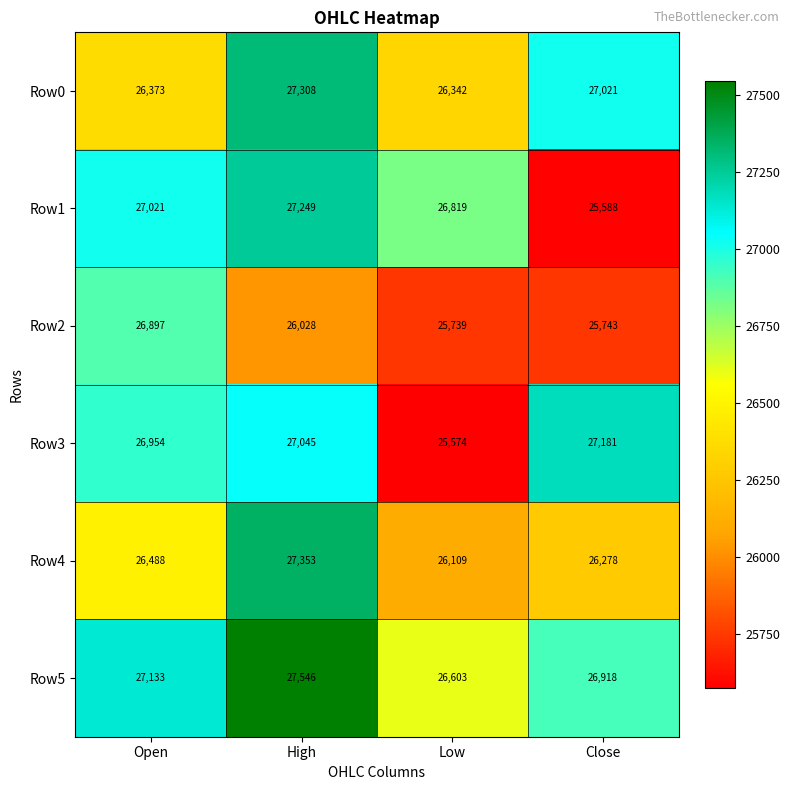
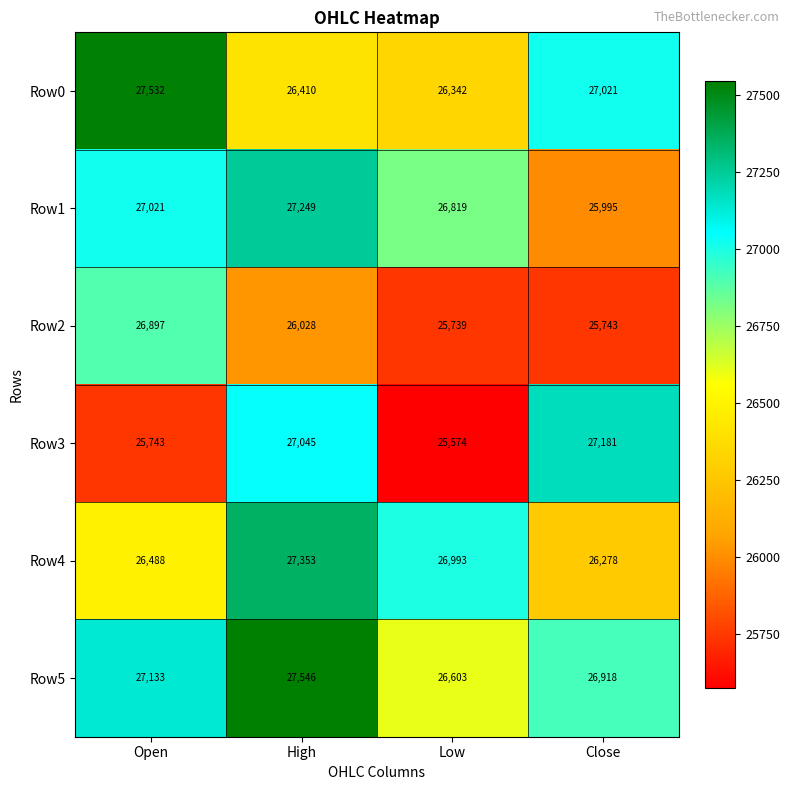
Row0, Open: 26,373 -> 27,532
Row0, High: 27,308 -> 26,410
Row1, Close: 25,588 -> 25,995
Row3, Open: 26,954 -> 25,743
Row4, Low: 26,109 -> 26,993
